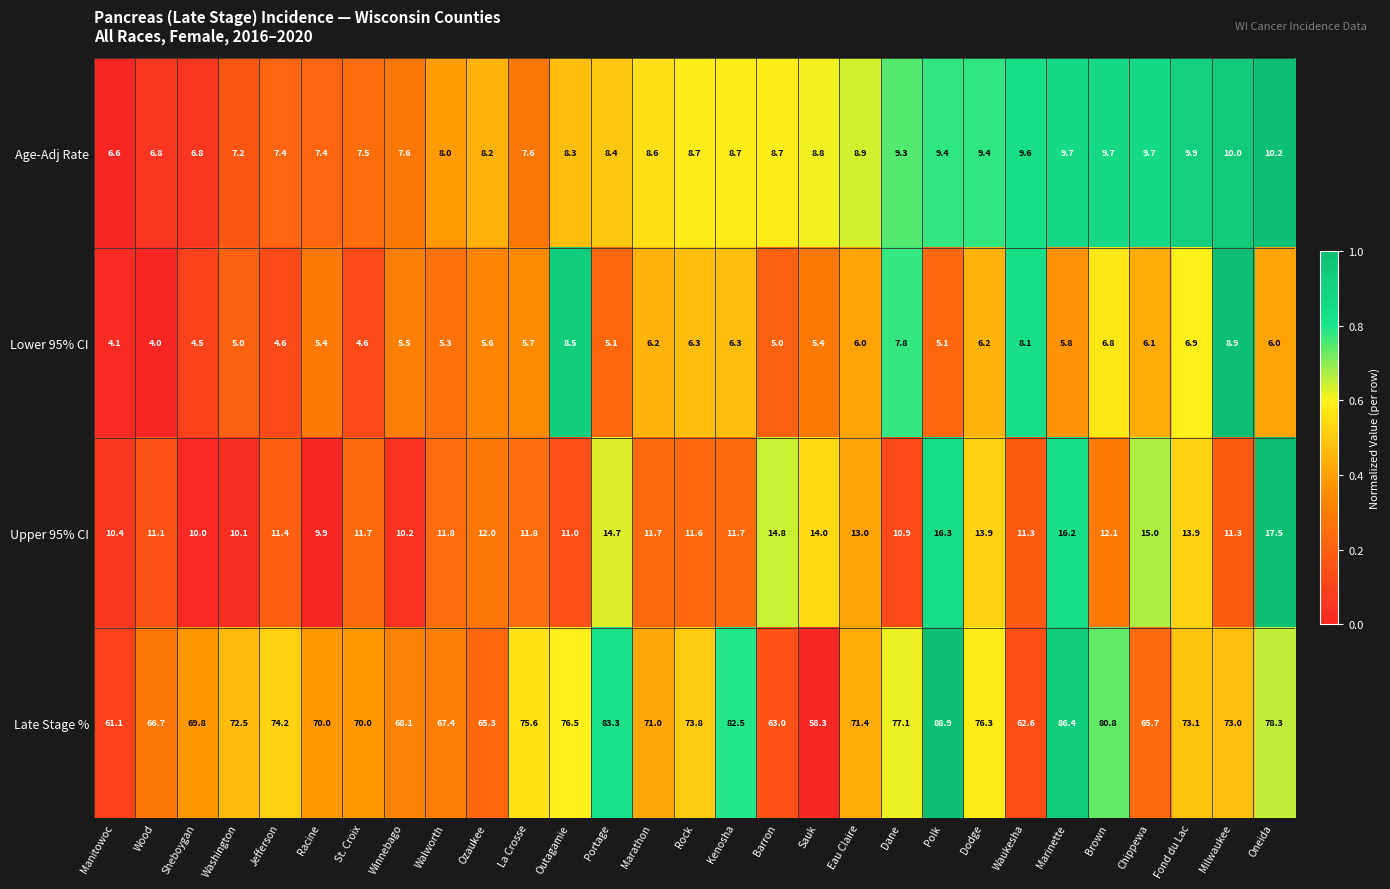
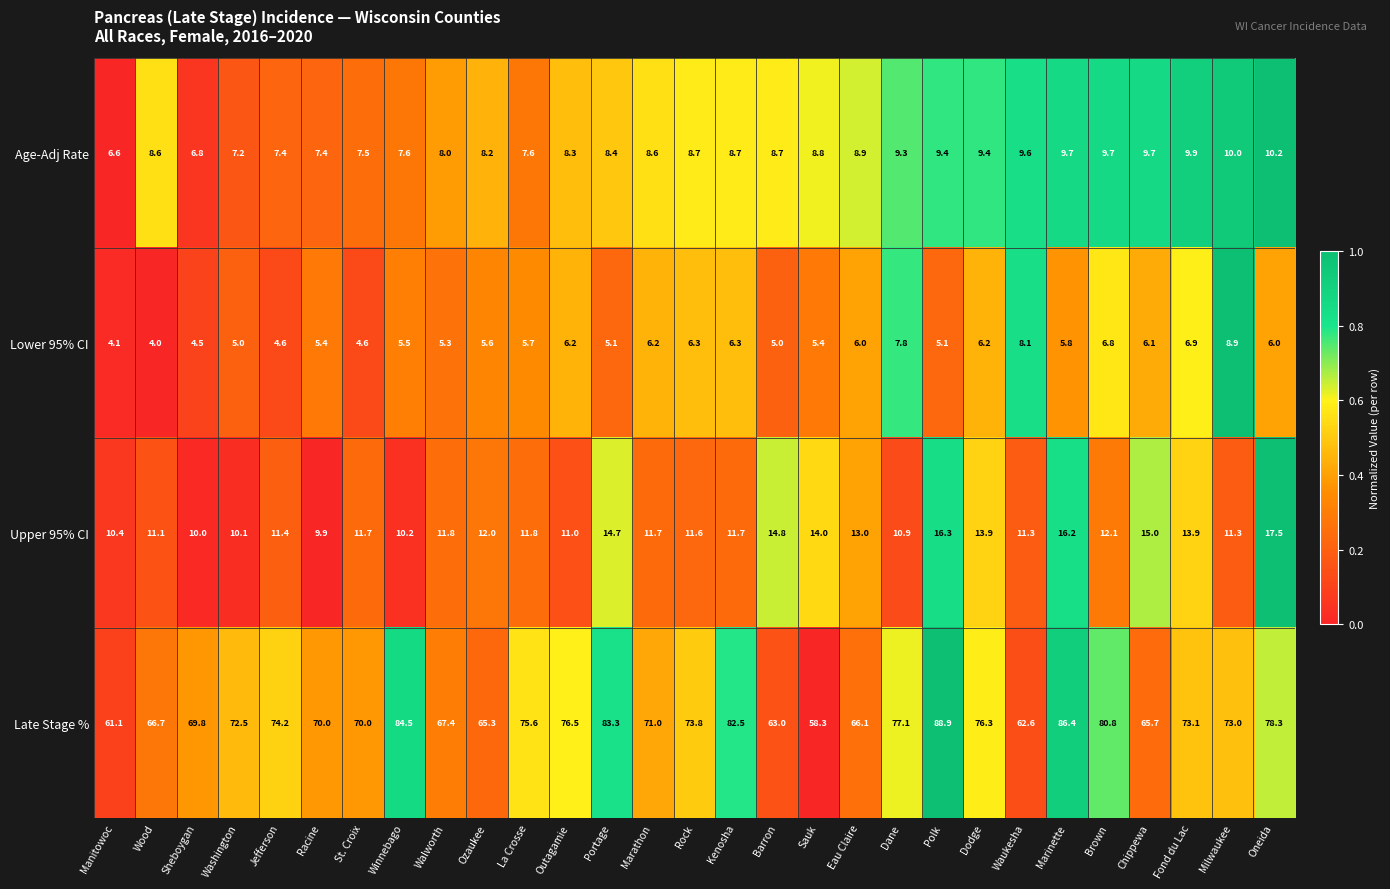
Age-Adj Rate, Wood: 6.8 -> 8.6
Lower 95% CI, Outagamie: 8.5 -> 6.2
Late Stage %, Winnebago: 68.1 -> 84.5
Late Stage %, Eau Claire: 71.4 -> 66.1
